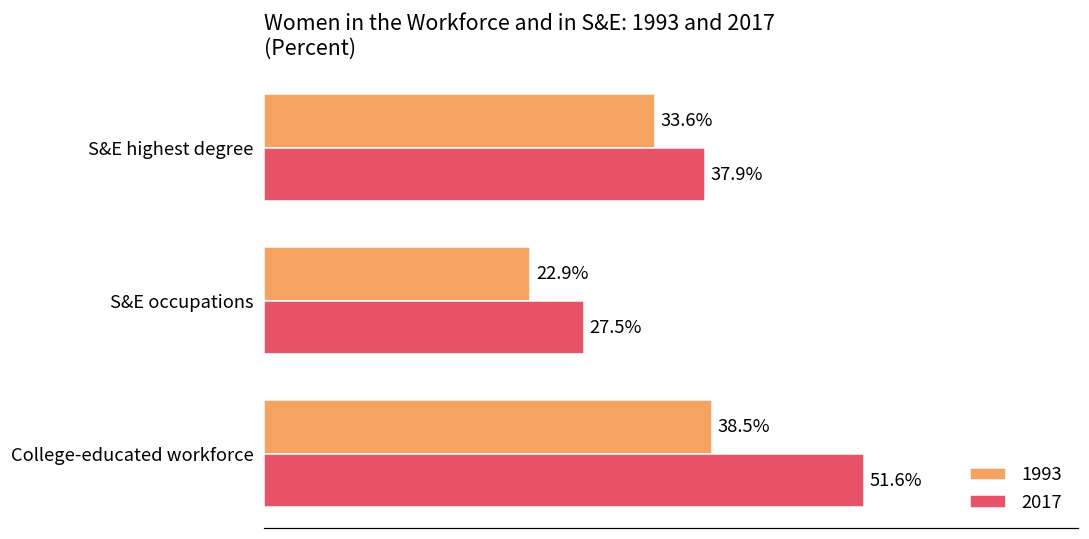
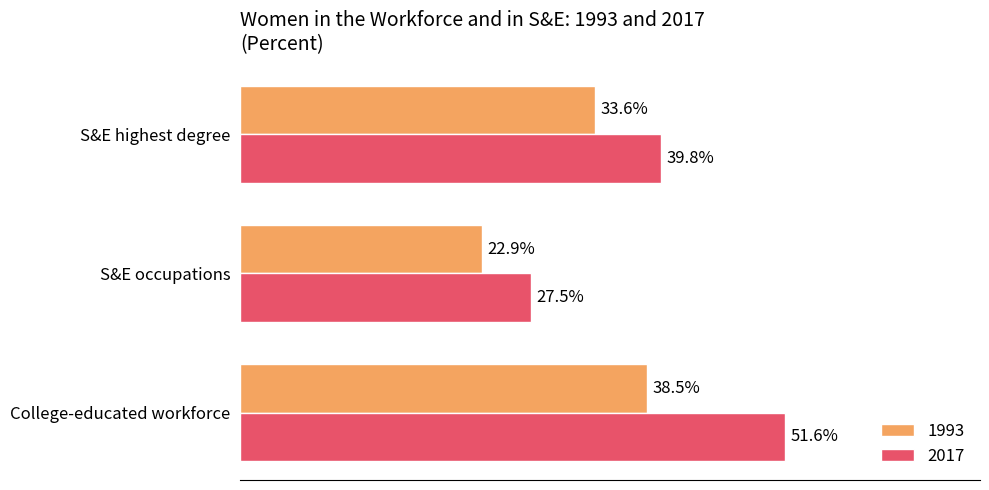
2017, S&E highest degree: 37.9% -> 39.8%
